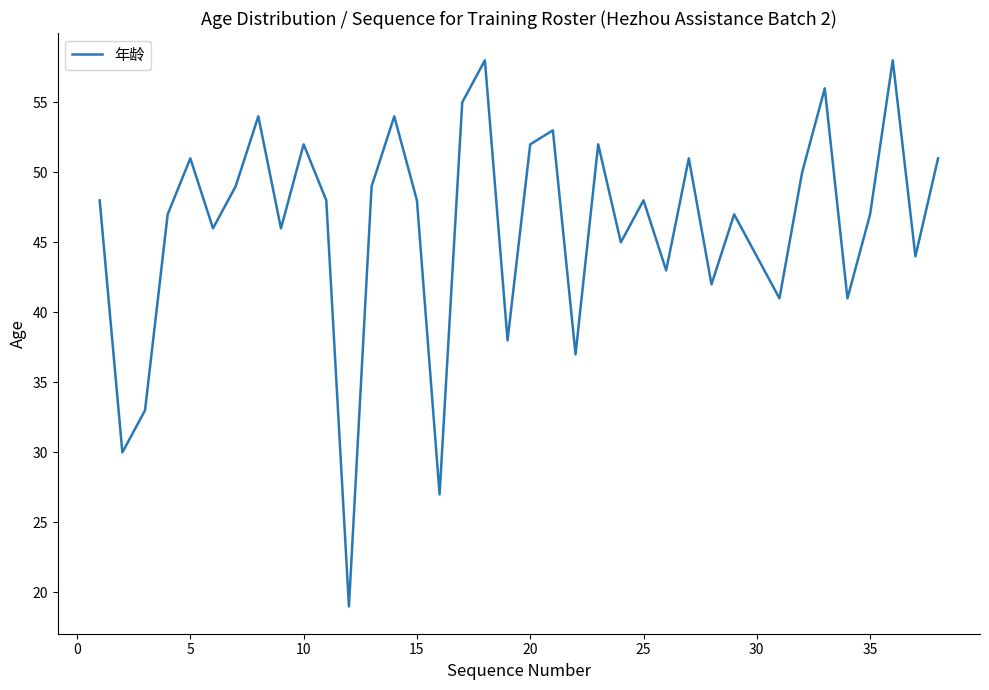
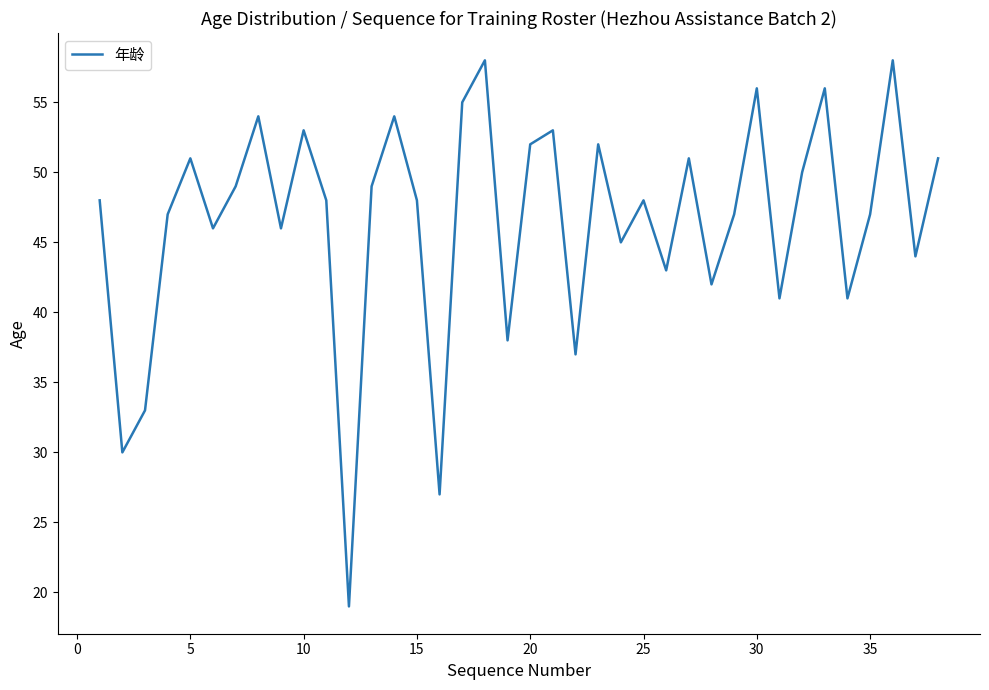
10: 52 -> 53
30: 44 -> 56
